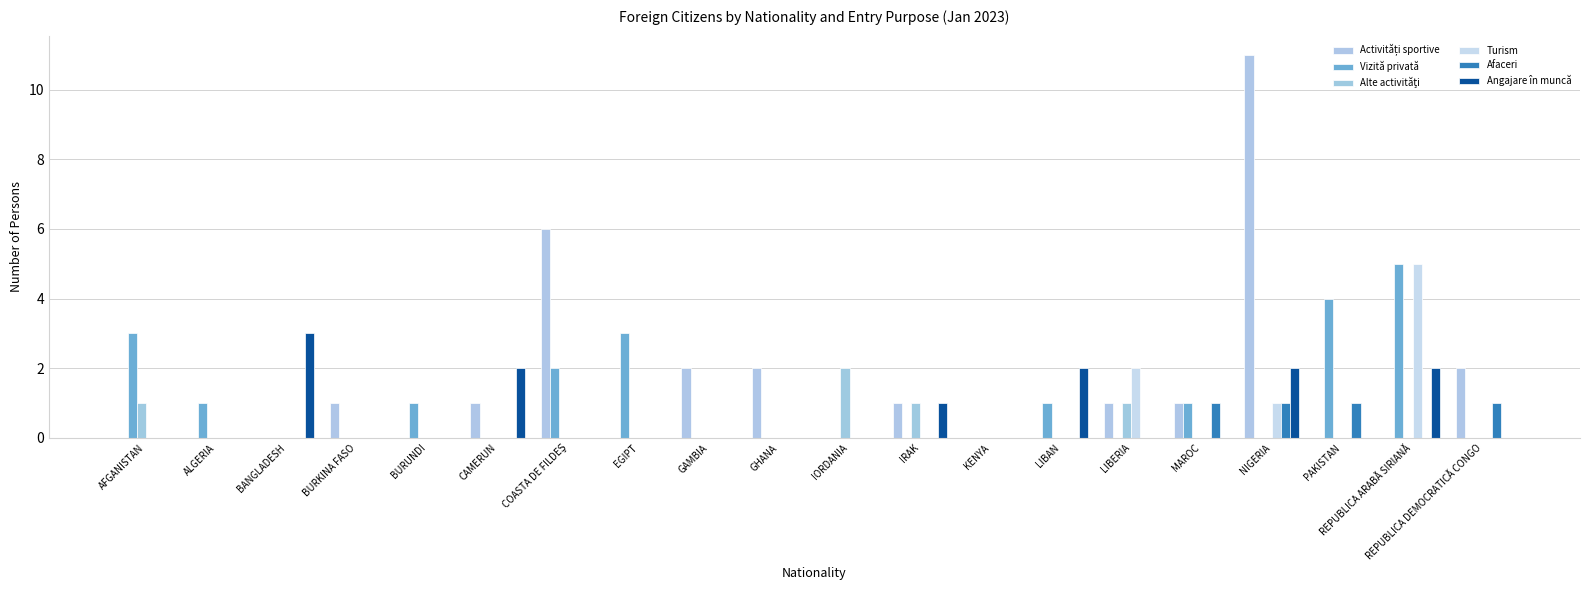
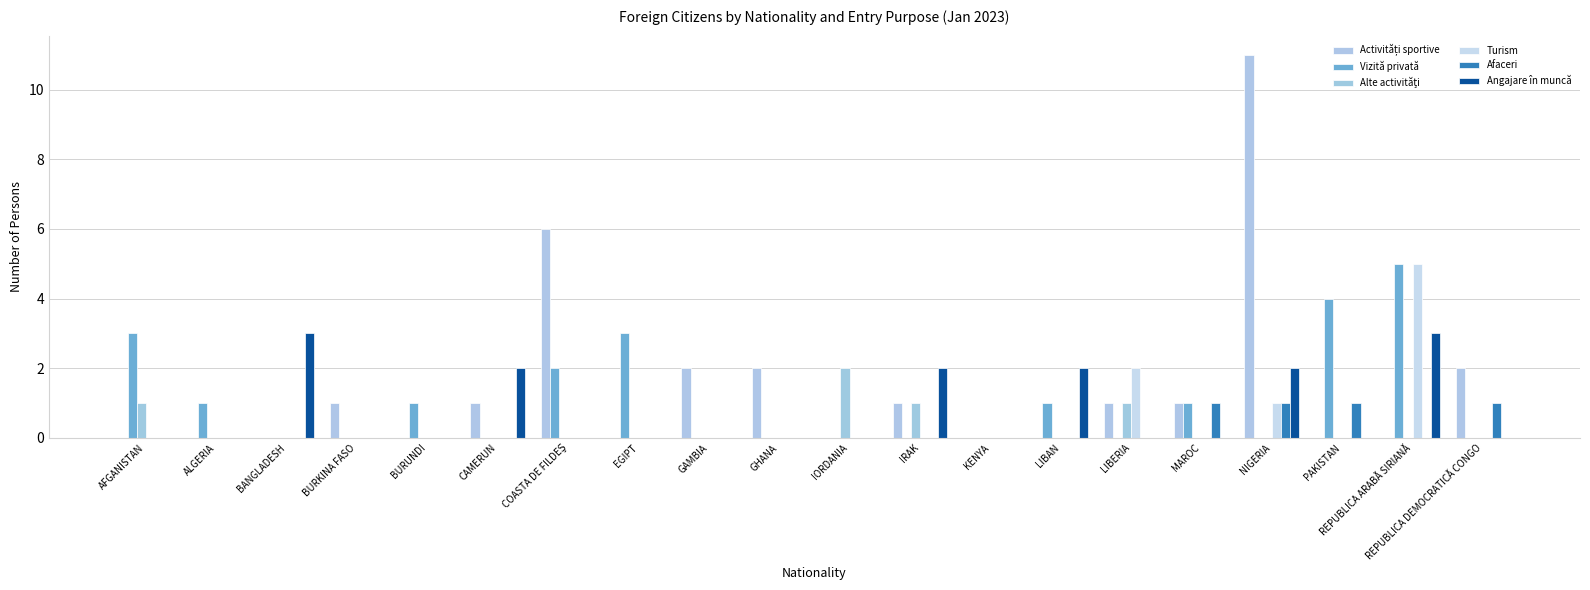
Angajare în muncă, IRAK: 1 -> 2
Angajare în muncă, REPUBLICA ARABĂ SIRIANĂ: 2 -> 3
